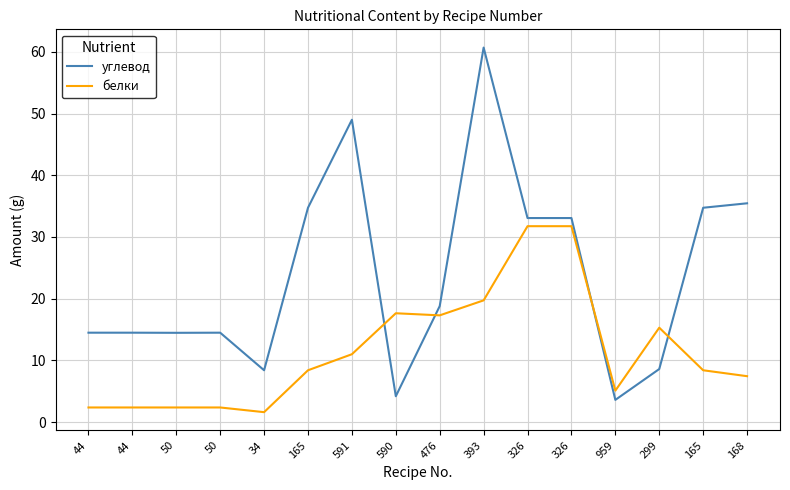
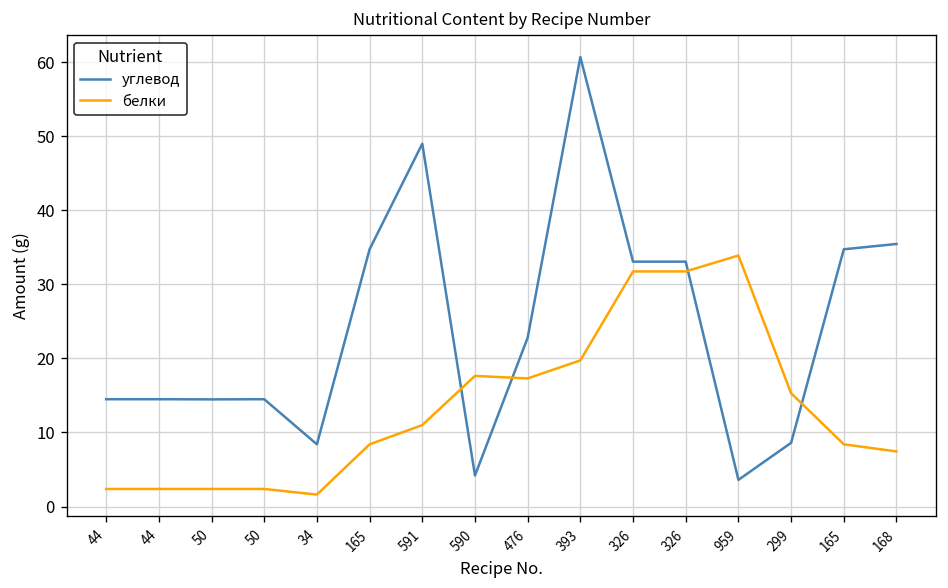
углевод, 476: 19 -> 23
белки, 959: 5 -> 34
